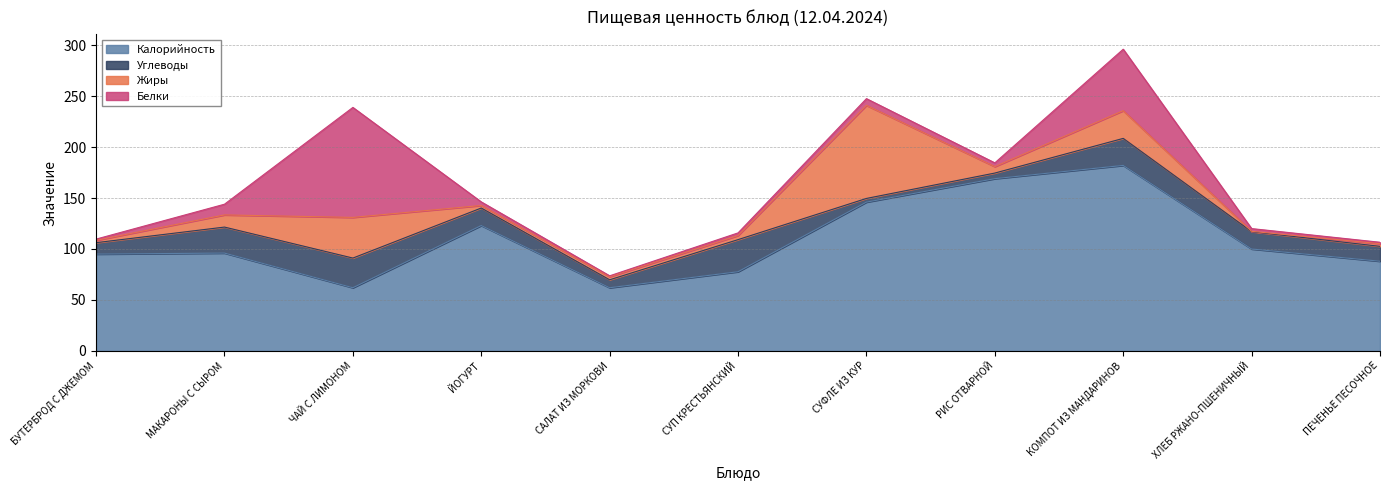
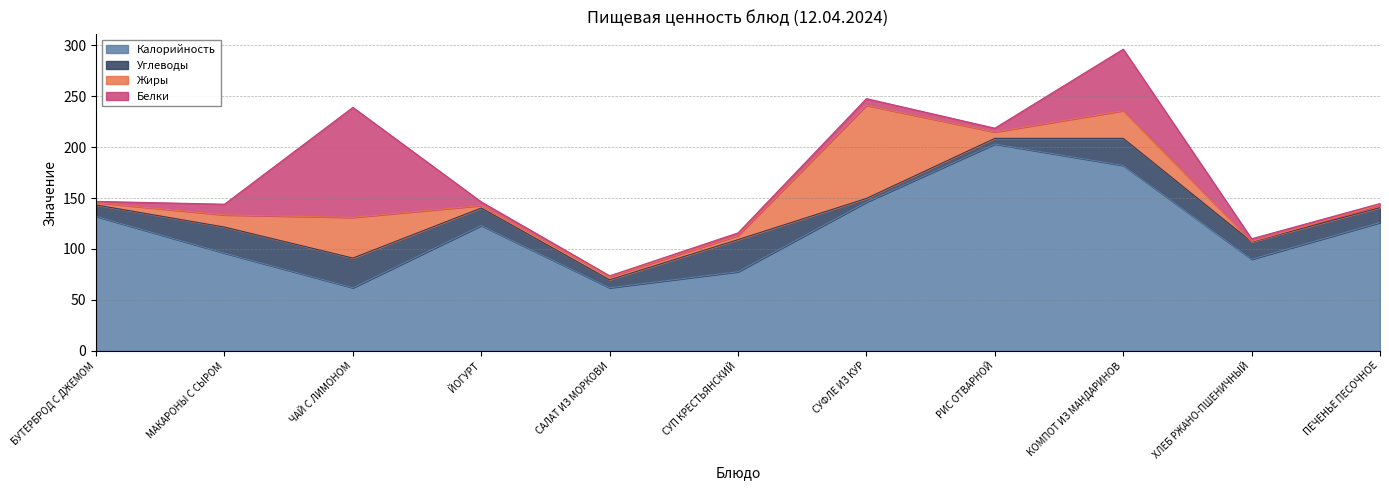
Калорийность, БУТЕРБРОД С ДЖЕМОМ: 95 -> 132
Калорийность, РИС ОТВАРНОЙ: 169 -> 203
Калорийность, ХЛЕБ РЖАНО-ПШЕНИЧНЫЙ: 100 -> 90
Калорийность, ПЕЧЕНЬЕ ПЕСОЧНОЕ: 88 -> 126
